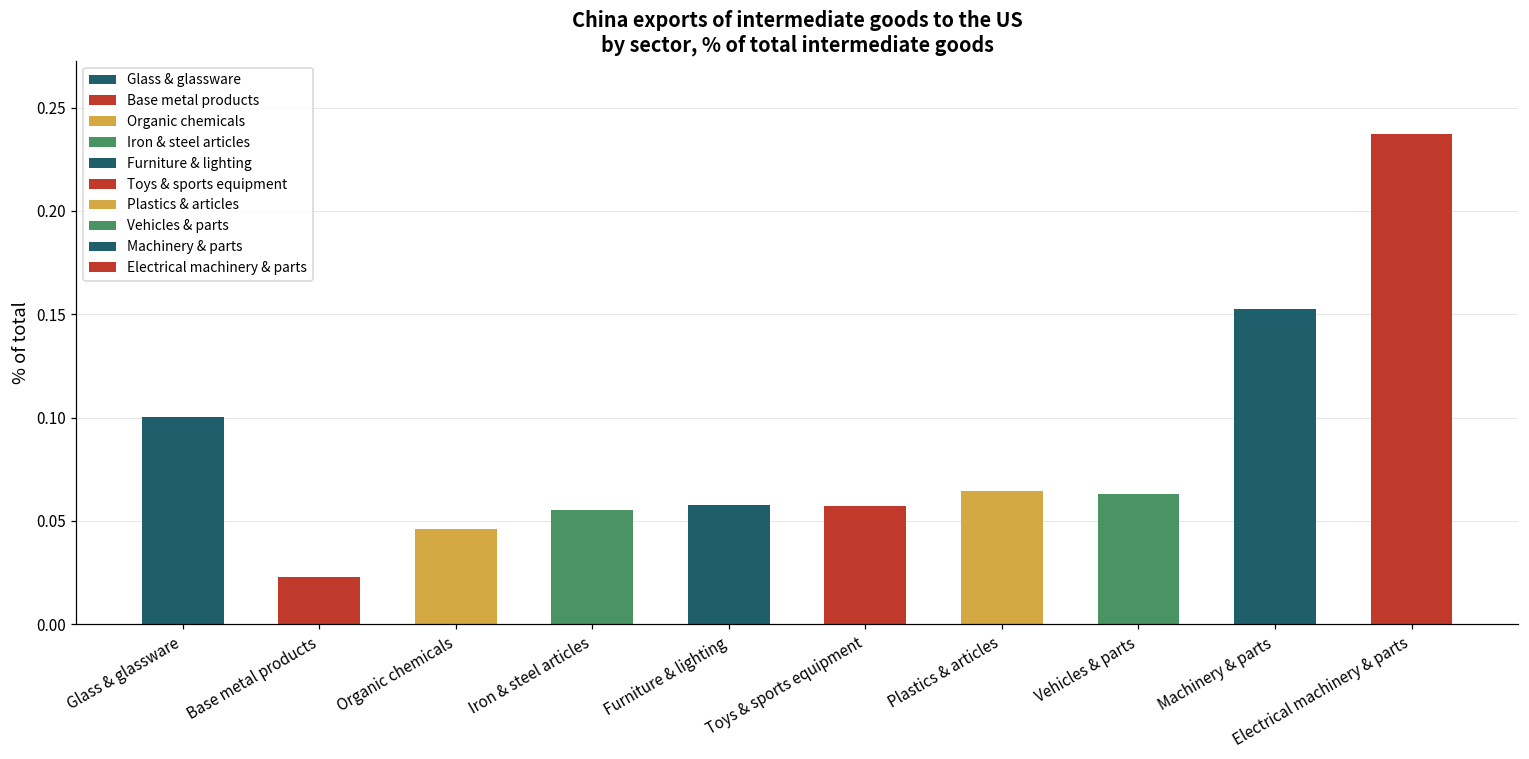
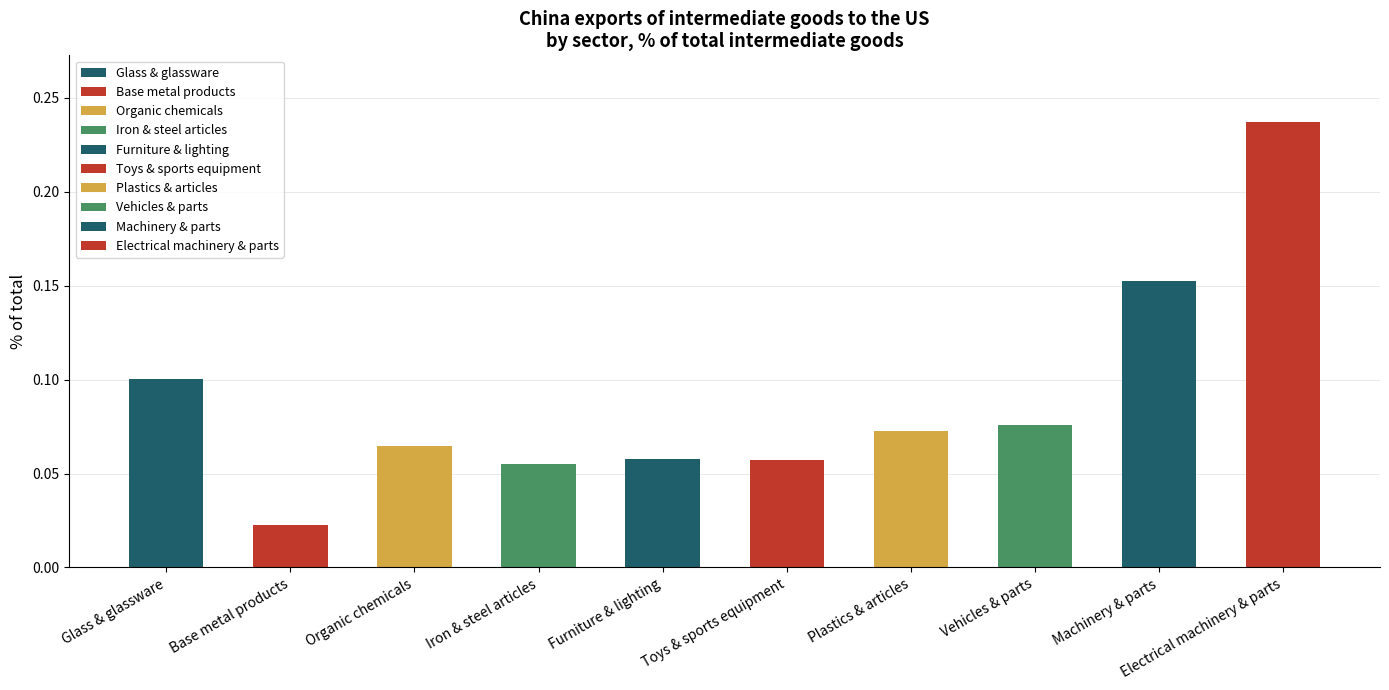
Organic chemicals: 0.046 -> 0.065
Plastics & articles: 0.064 -> 0.072
Vehicles & parts: 0.063 -> 0.076
